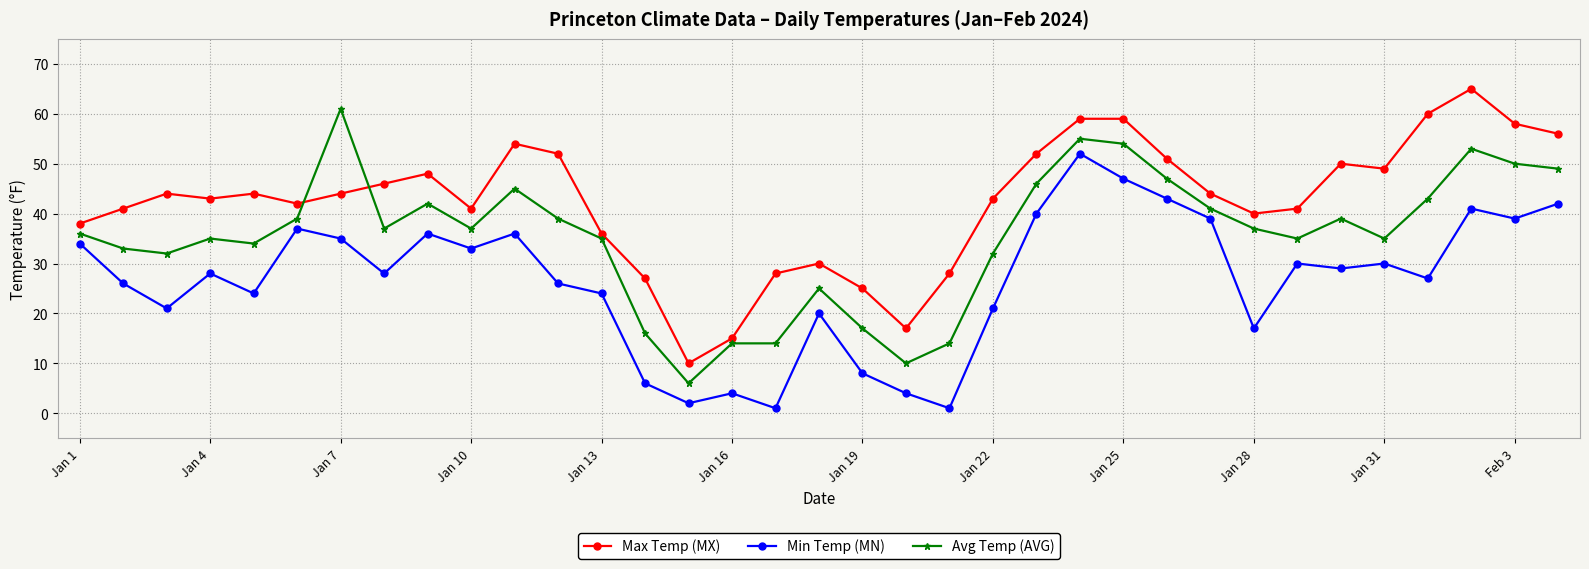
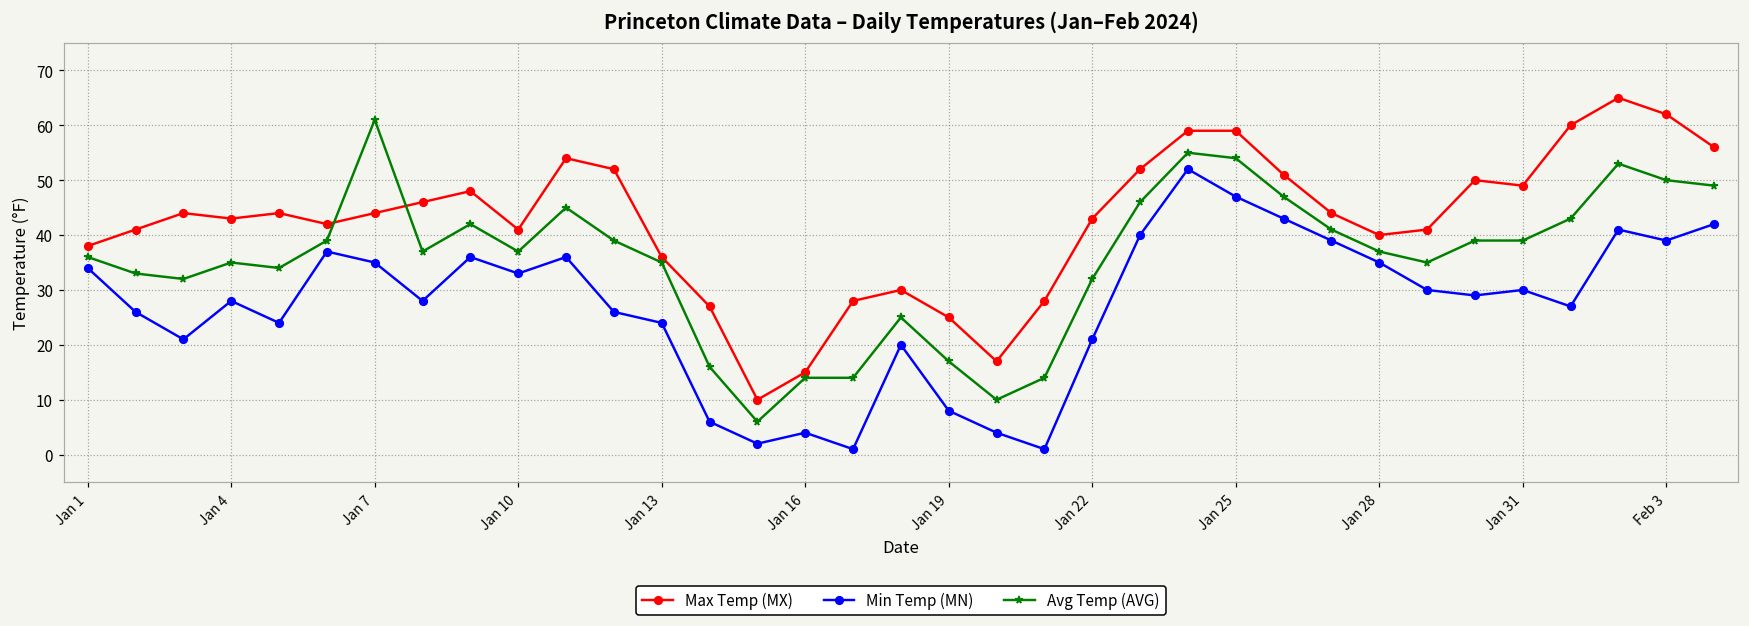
Min Temp (MN), Jan 28: 17 -> 35
Avg Temp (AVG), Jan 31: 35 -> 39
Max Temp (MX), Feb 3: 58 -> 62
